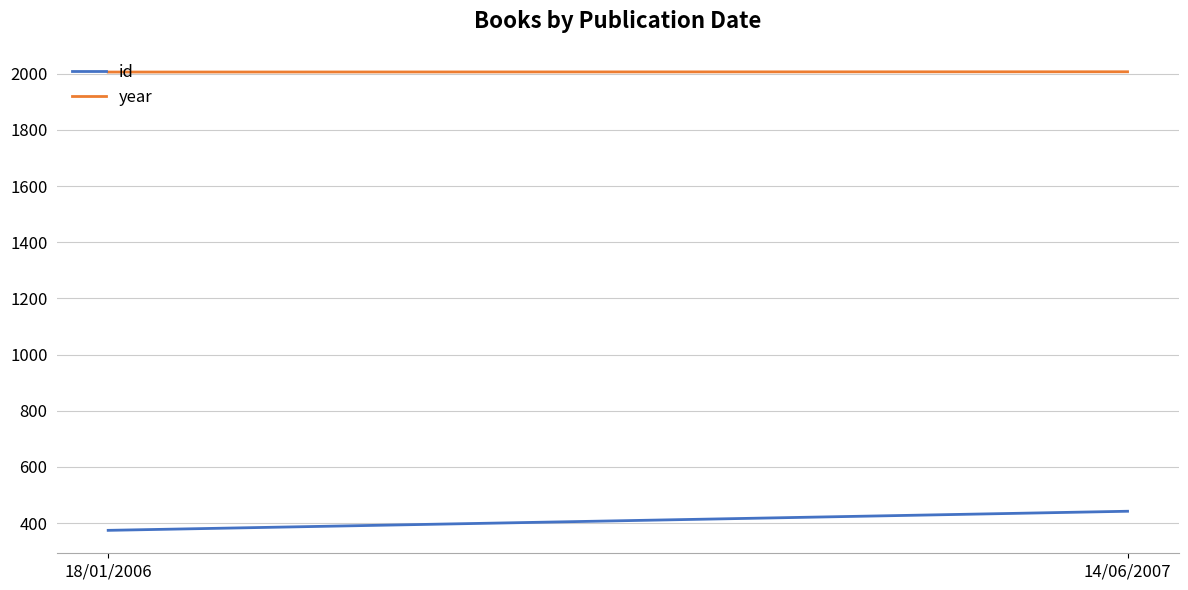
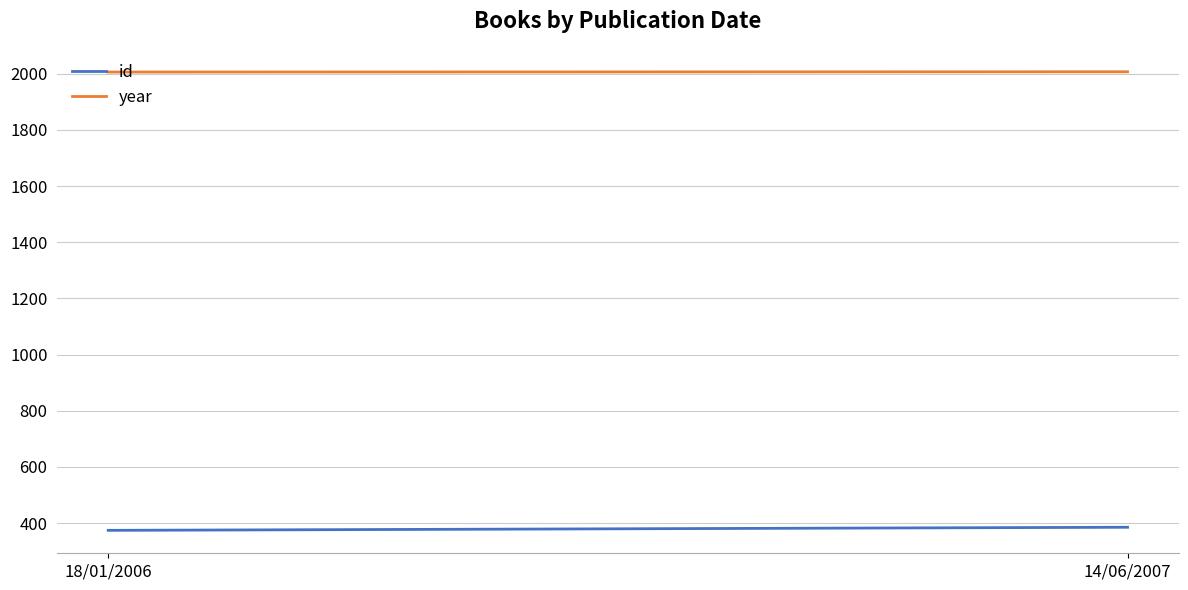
id, 14/06/2007: 440 -> 390
